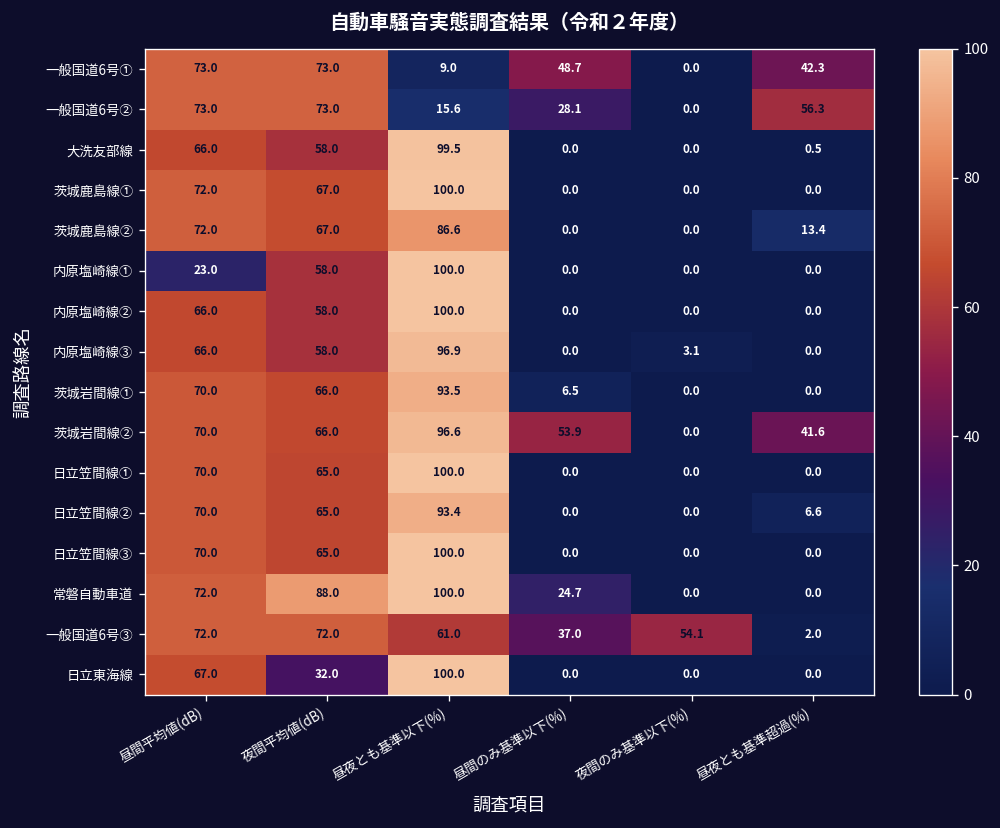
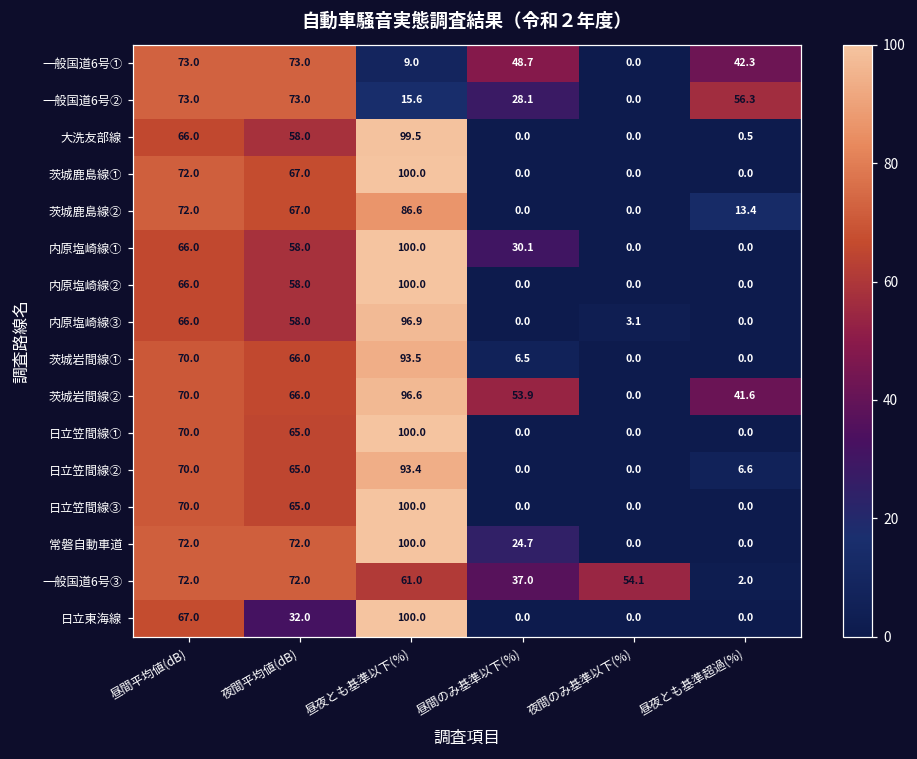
内原塩崎線①, 昼間平均値(dB): 23.0 -> 66.0
内原塩崎線①, 昼間のみ基準以下(%): 0.0 -> 30.1
常磐自動車道, 夜間平均値(dB): 88.0 -> 72.0
